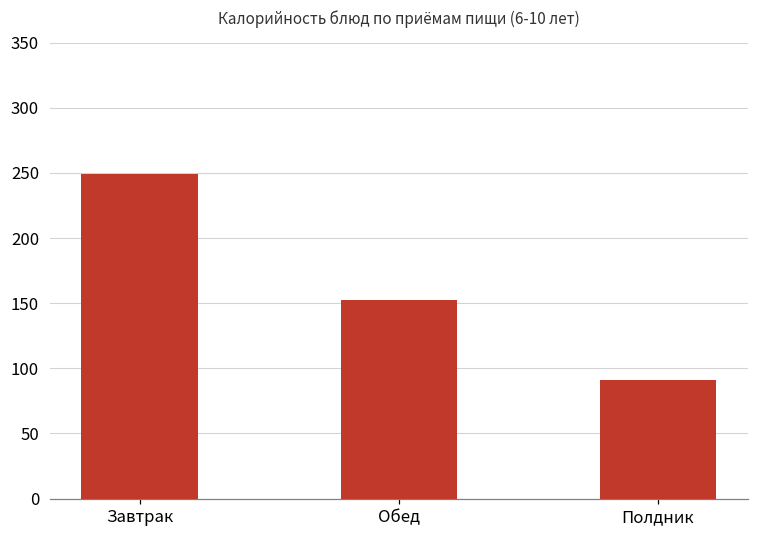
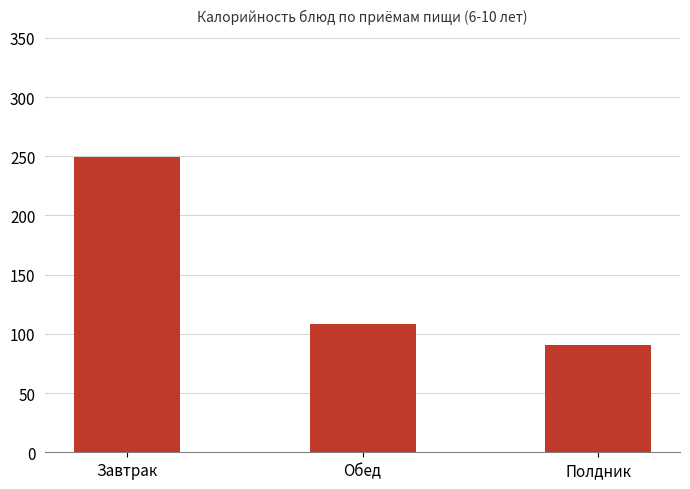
Обед: 153 -> 109
